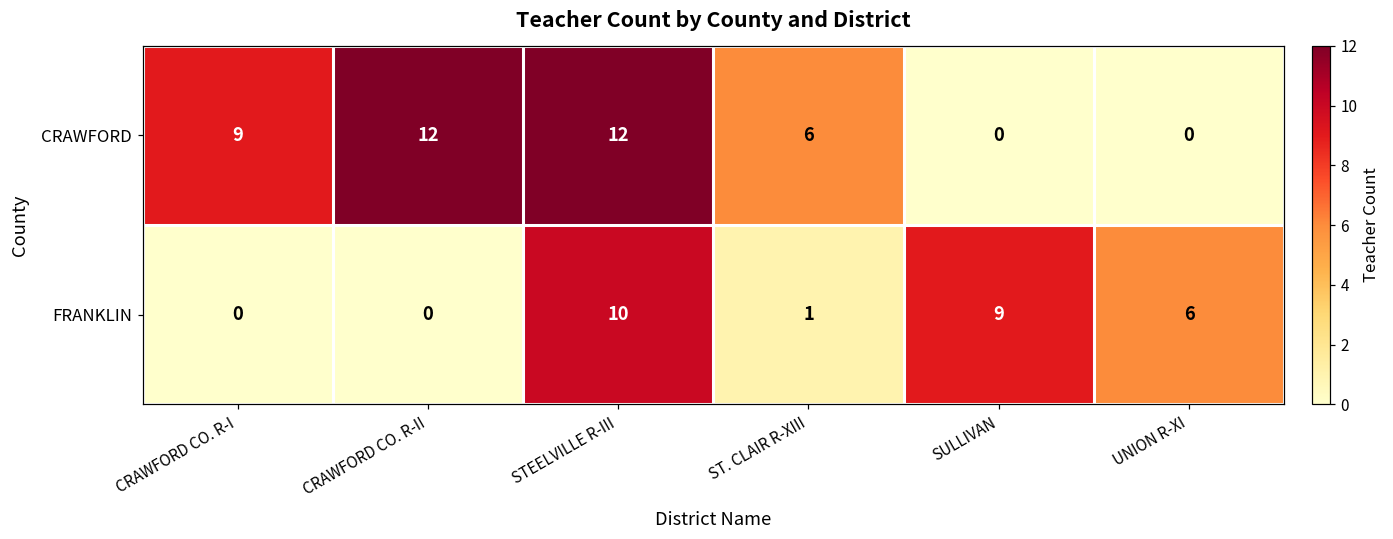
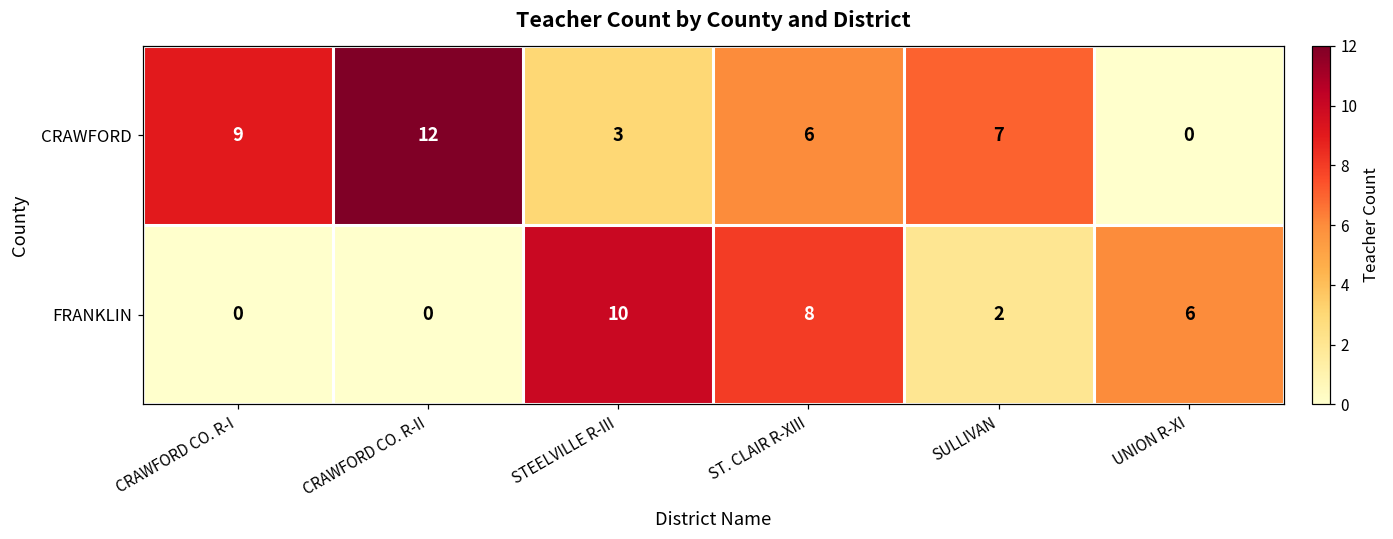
CRAWFORD, STEELVILLE R-III: 12 -> 3
CRAWFORD, SULLIVAN: 0 -> 7
FRANKLIN, ST. CLAIR R-XIII: 1 -> 8
FRANKLIN, SULLIVAN: 9 -> 2
